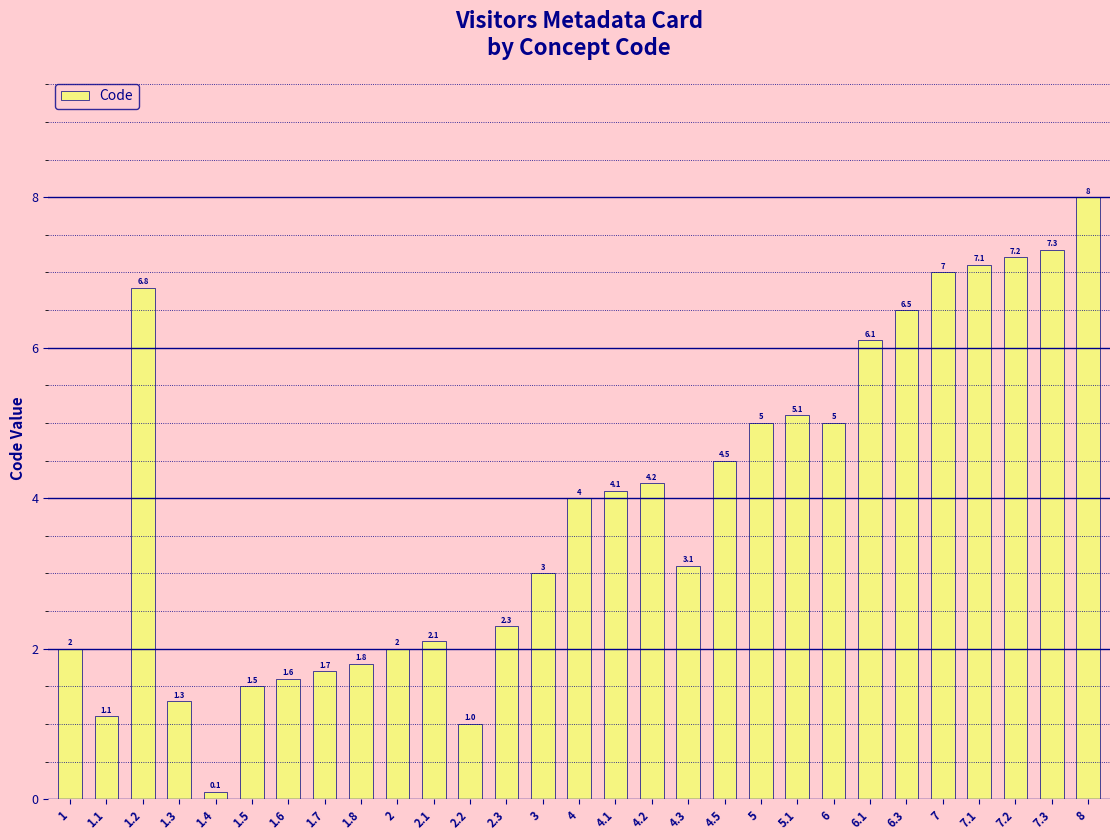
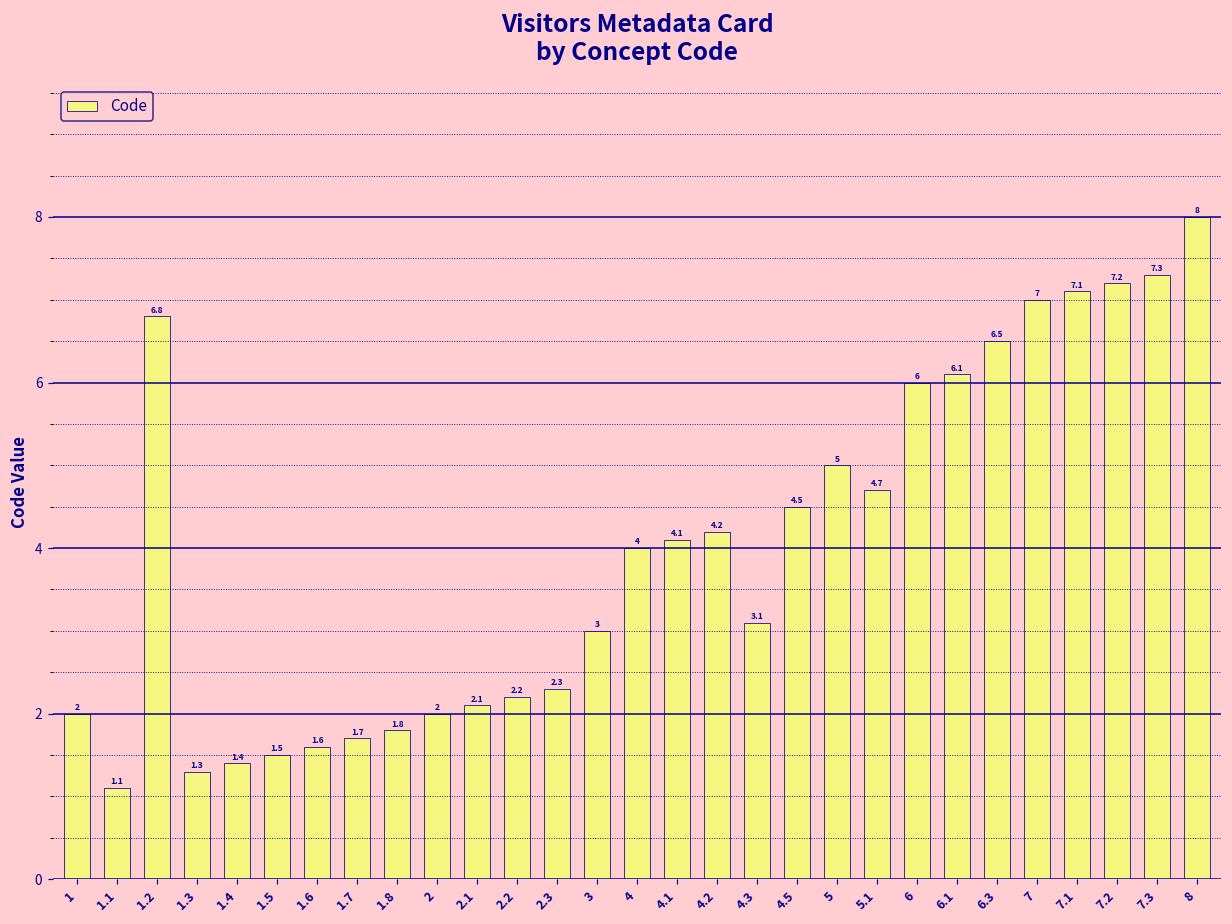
1.4: 0.1 -> 1.4
2.2: 1.0 -> 2.2
5.1: 5.1 -> 4.7
6: 5 -> 6
